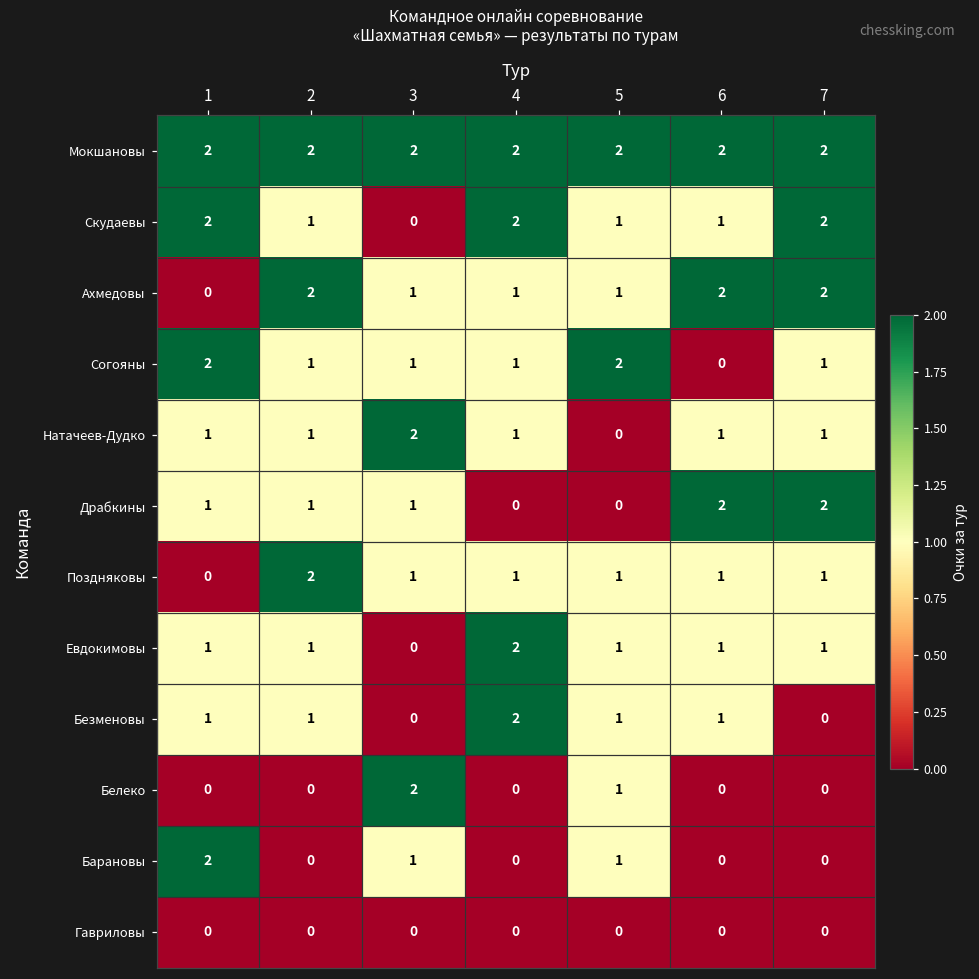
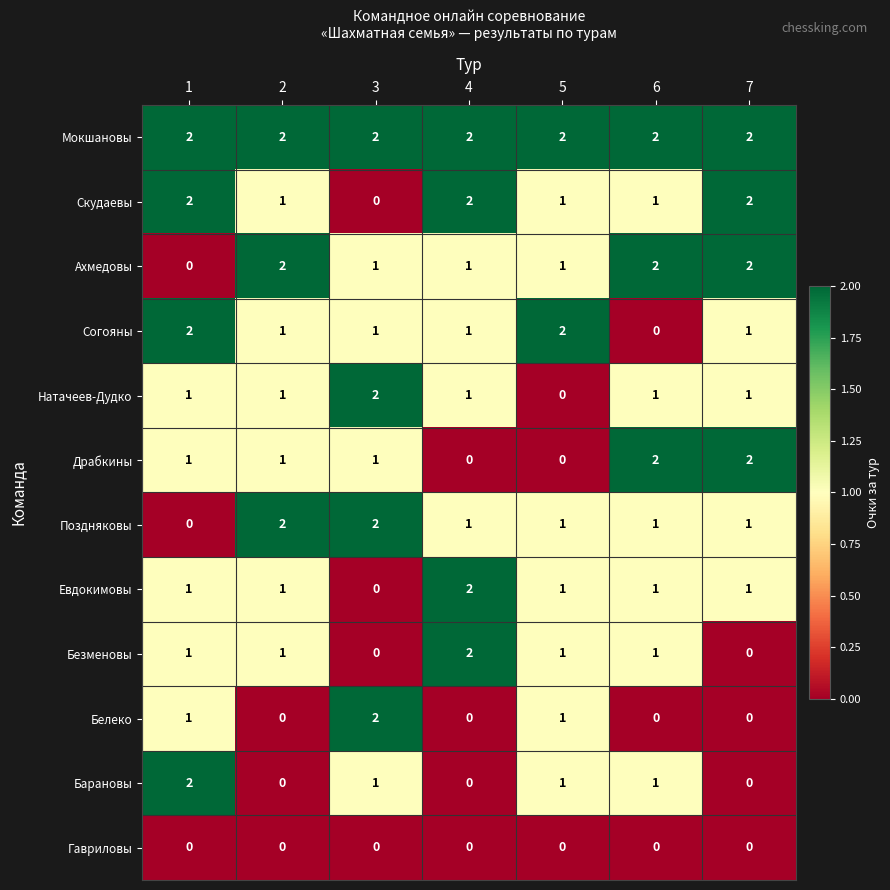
Поздняковы, 3: 1 -> 2
Белеко, 1: 0 -> 1
Барановы, 6: 0 -> 1
